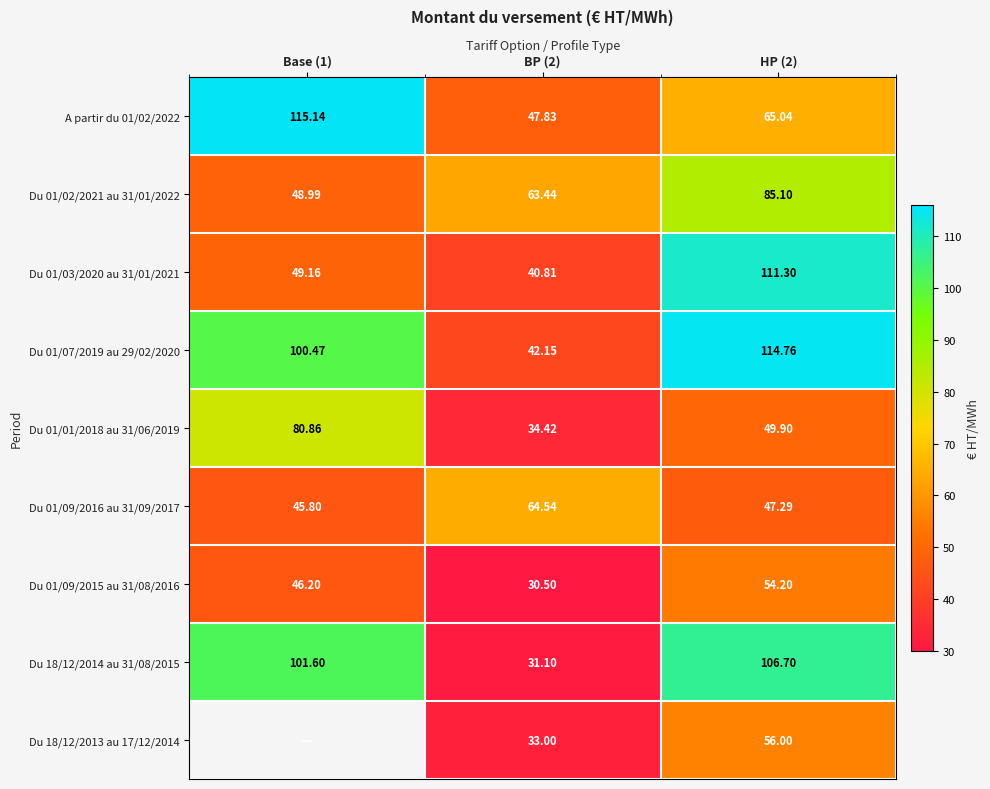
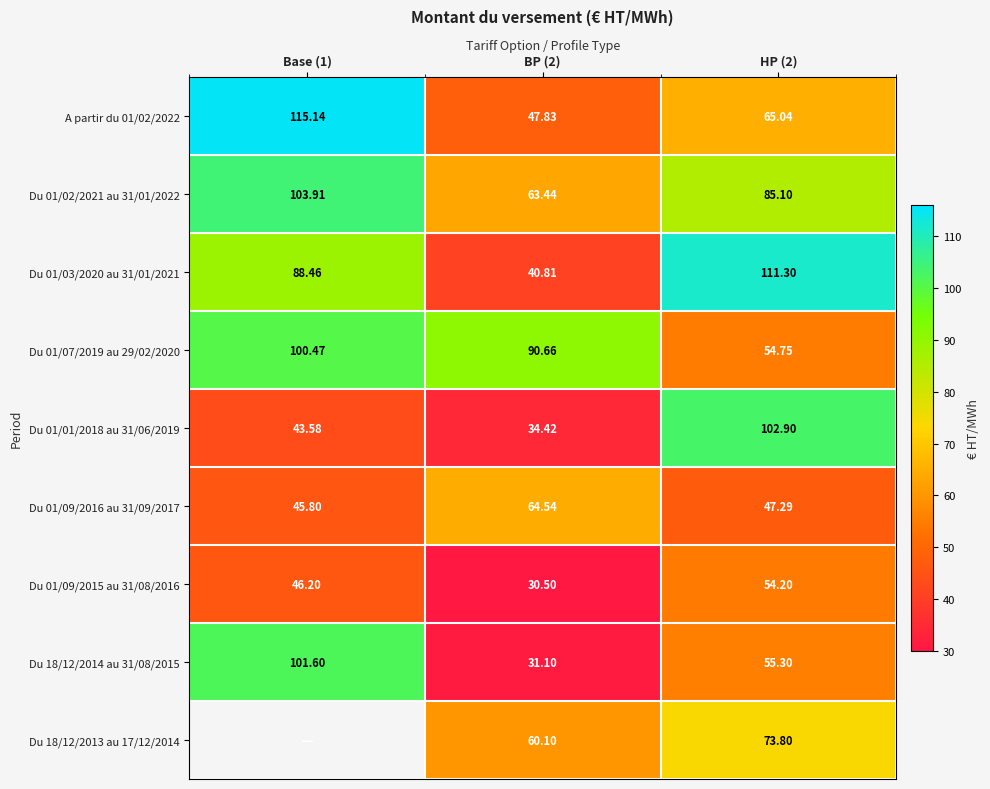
Du 01/02/2021 au 31/01/2022, Base (1): 48.99 -> 103.91
Du 01/03/2020 au 31/01/2021, Base (1): 49.16 -> 88.46
Du 01/07/2019 au 29/02/2020, BP (2): 42.15 -> 90.66
Du 01/07/2019 au 29/02/2020, HP (2): 114.76 -> 54.75
Du 01/01/2018 au 31/06/2019, Base (1): 80.86 -> 43.58
Du 01/01/2018 au 31/06/2019, HP (2): 49.90 -> 102.90
Du 18/12/2014 au 31/08/2015, HP (2): 106.70 -> 55.30
Du 18/12/2013 au 17/12/2014, BP (2): 33.00 -> 60.10
Du 18/12/2013 au 17/12/2014, HP (2): 56.00 -> 73.80
